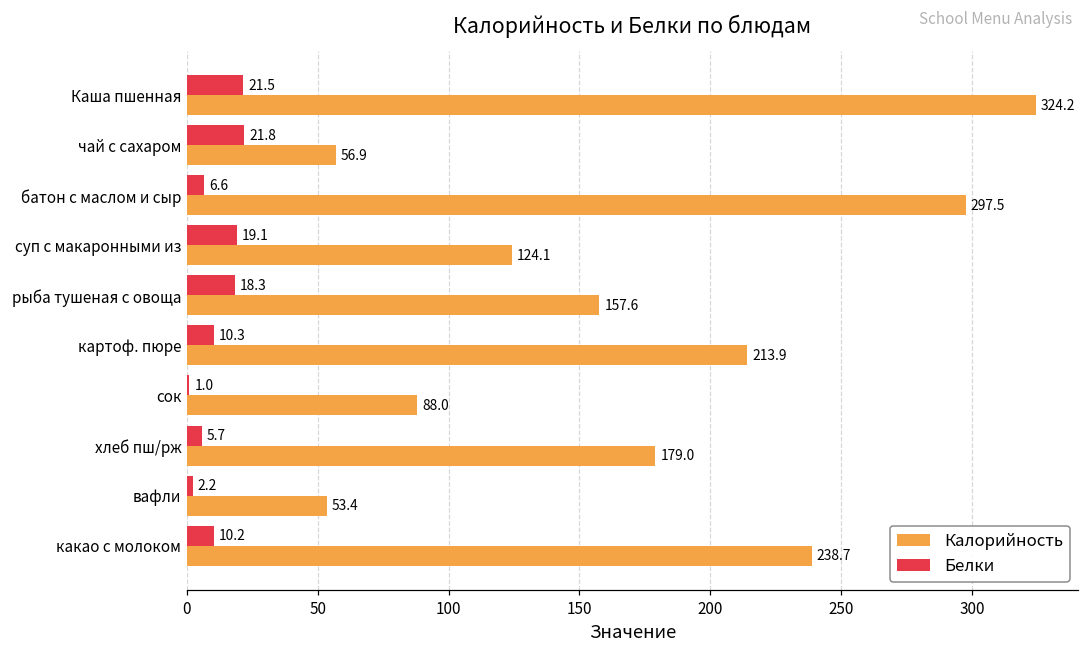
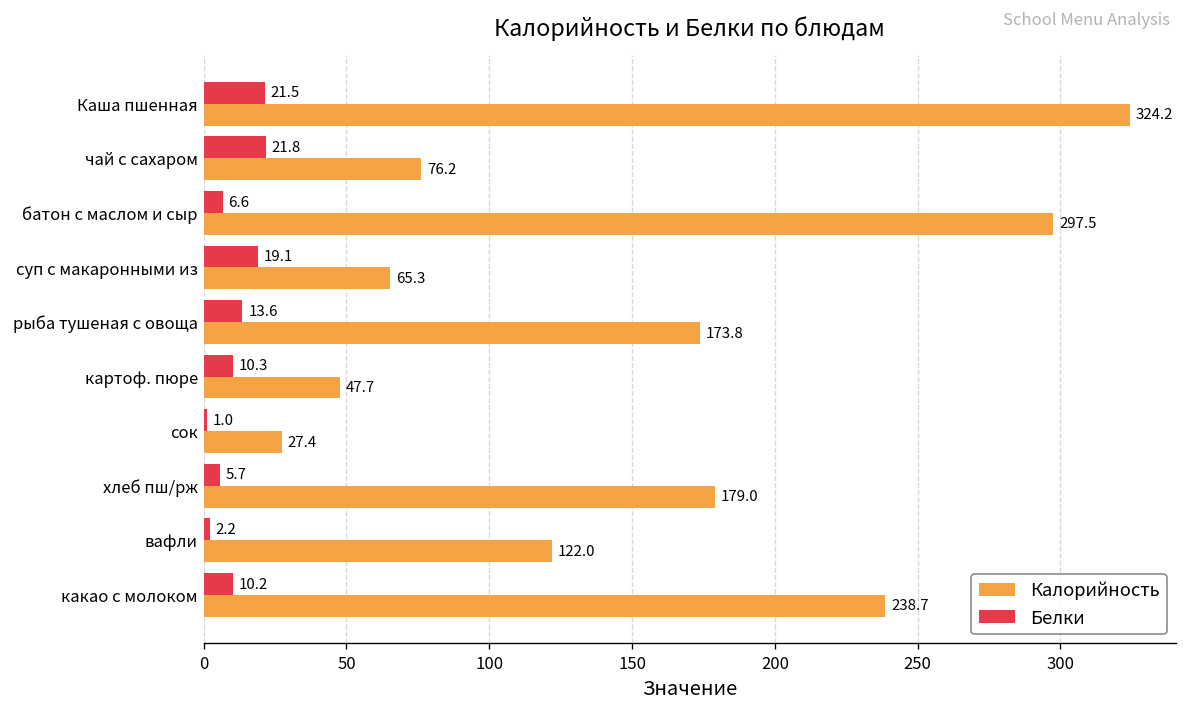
Калорийность, чай с сахаром: 56.9 -> 76.2
Калорийность, суп с макаронными из: 124.1 -> 65.3
Белки, рыба тушеная с овоща: 18.3 -> 13.6
Калорийность, рыба тушеная с овоща: 157.6 -> 173.8
Калорийность, картоф. пюре: 213.9 -> 47.7
Калорийность, сок: 88.0 -> 27.4
Калорийность, вафли: 53.4 -> 122.0
